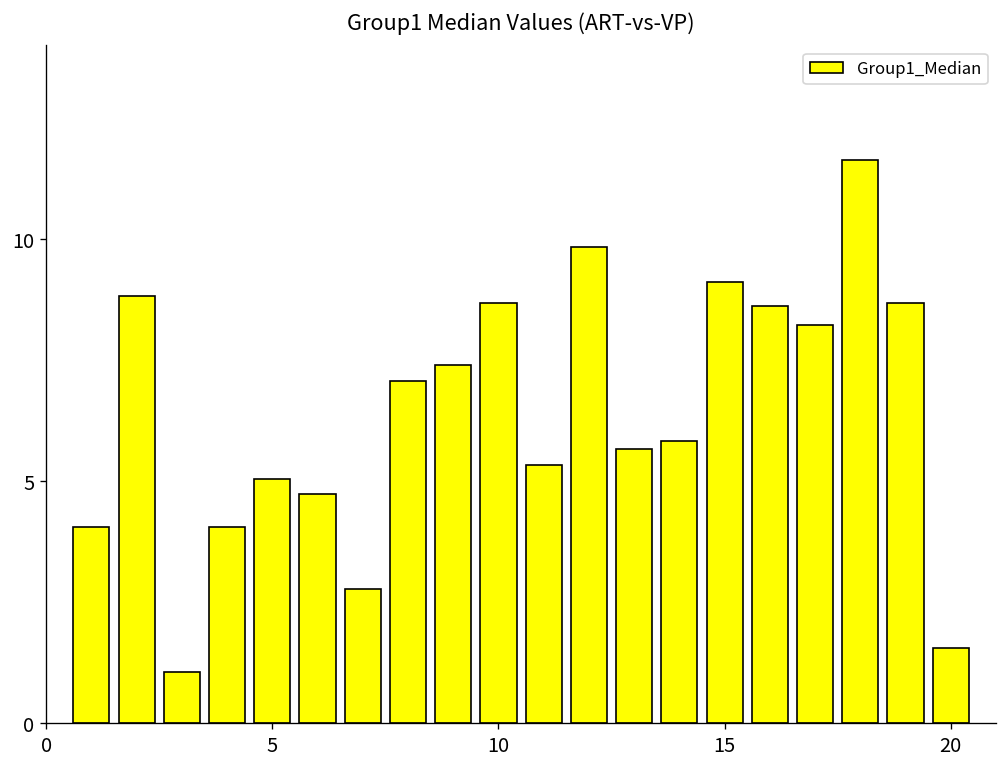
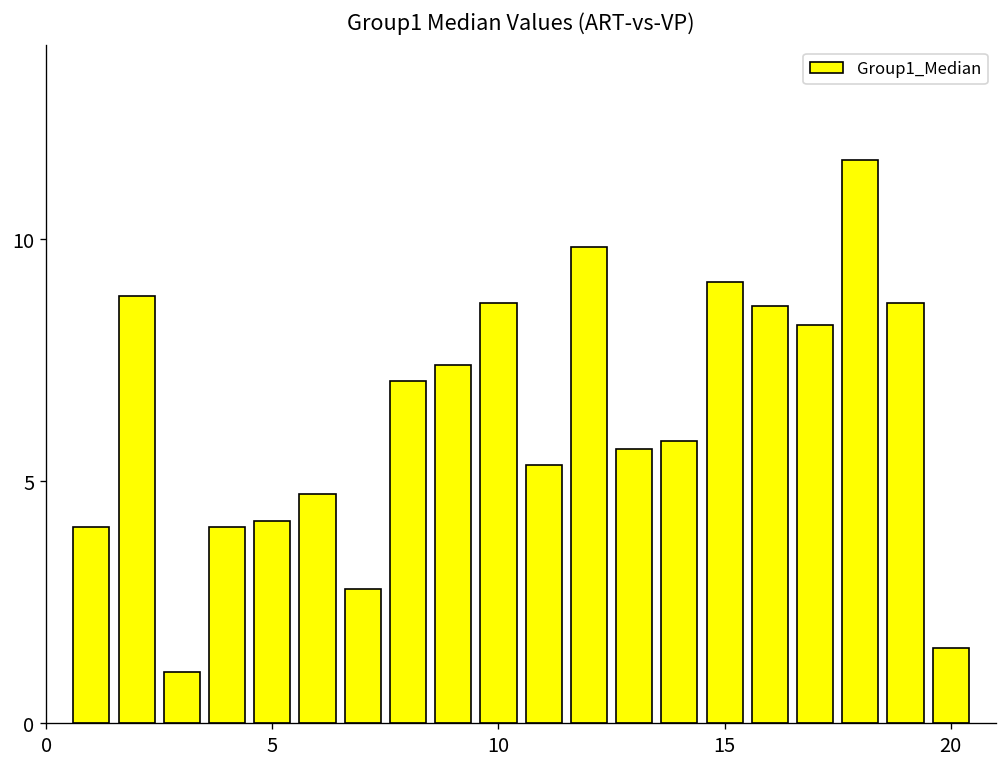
5: 5.0 -> 4.2
